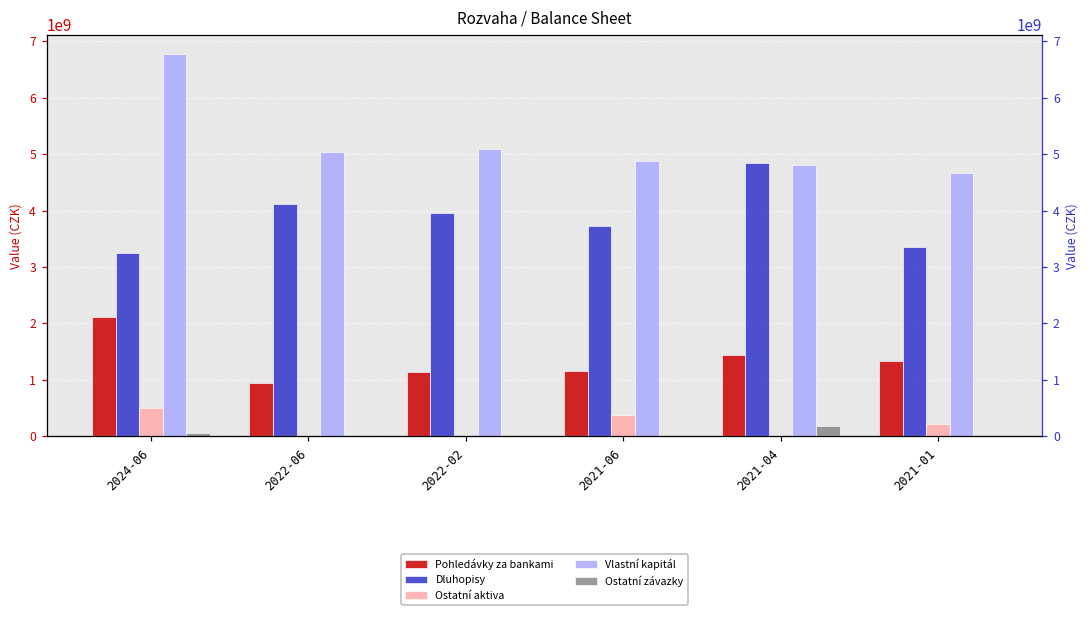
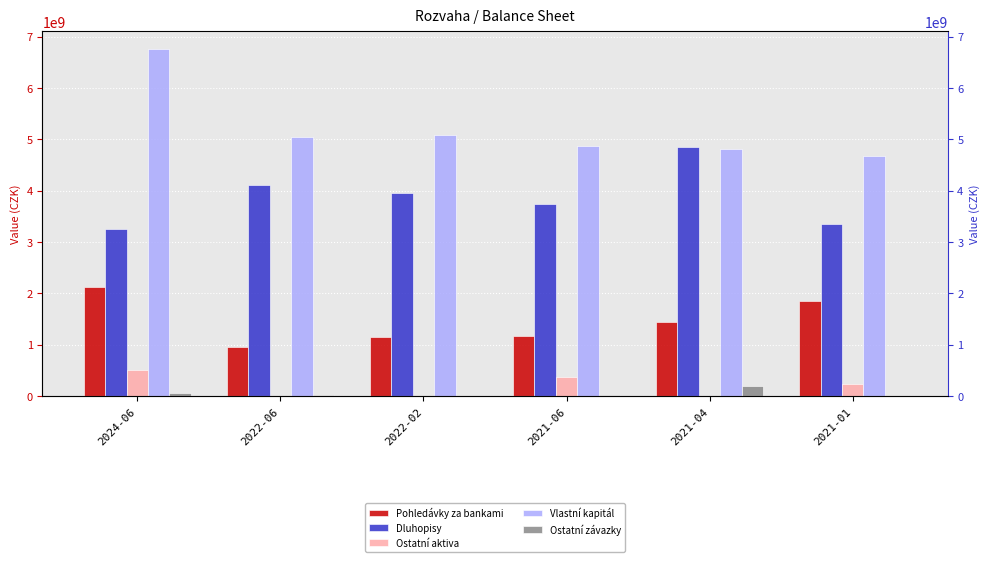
Pohledávky za bankami, 2021-01: 1300000000 -> 1800000000
